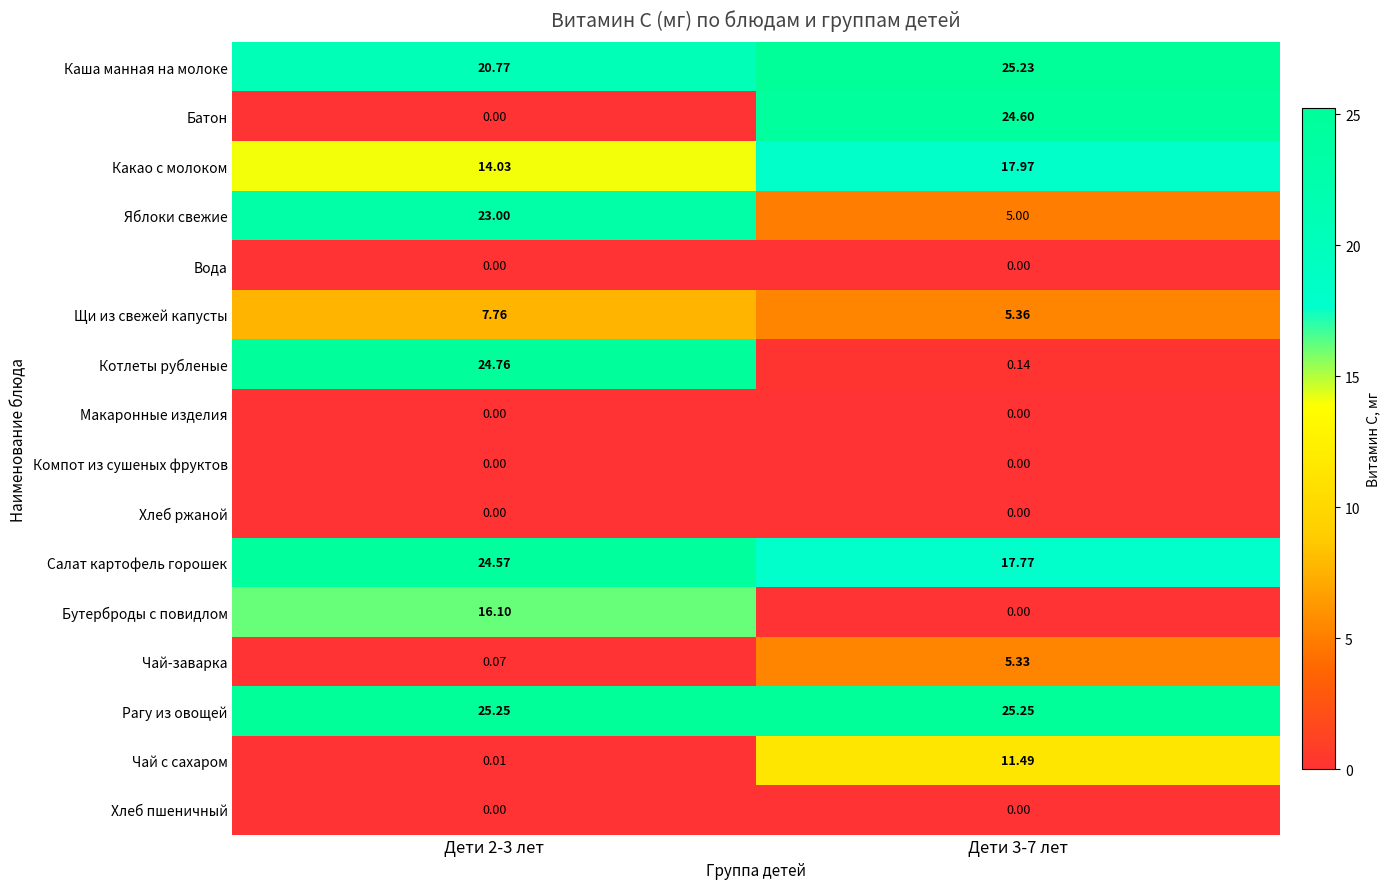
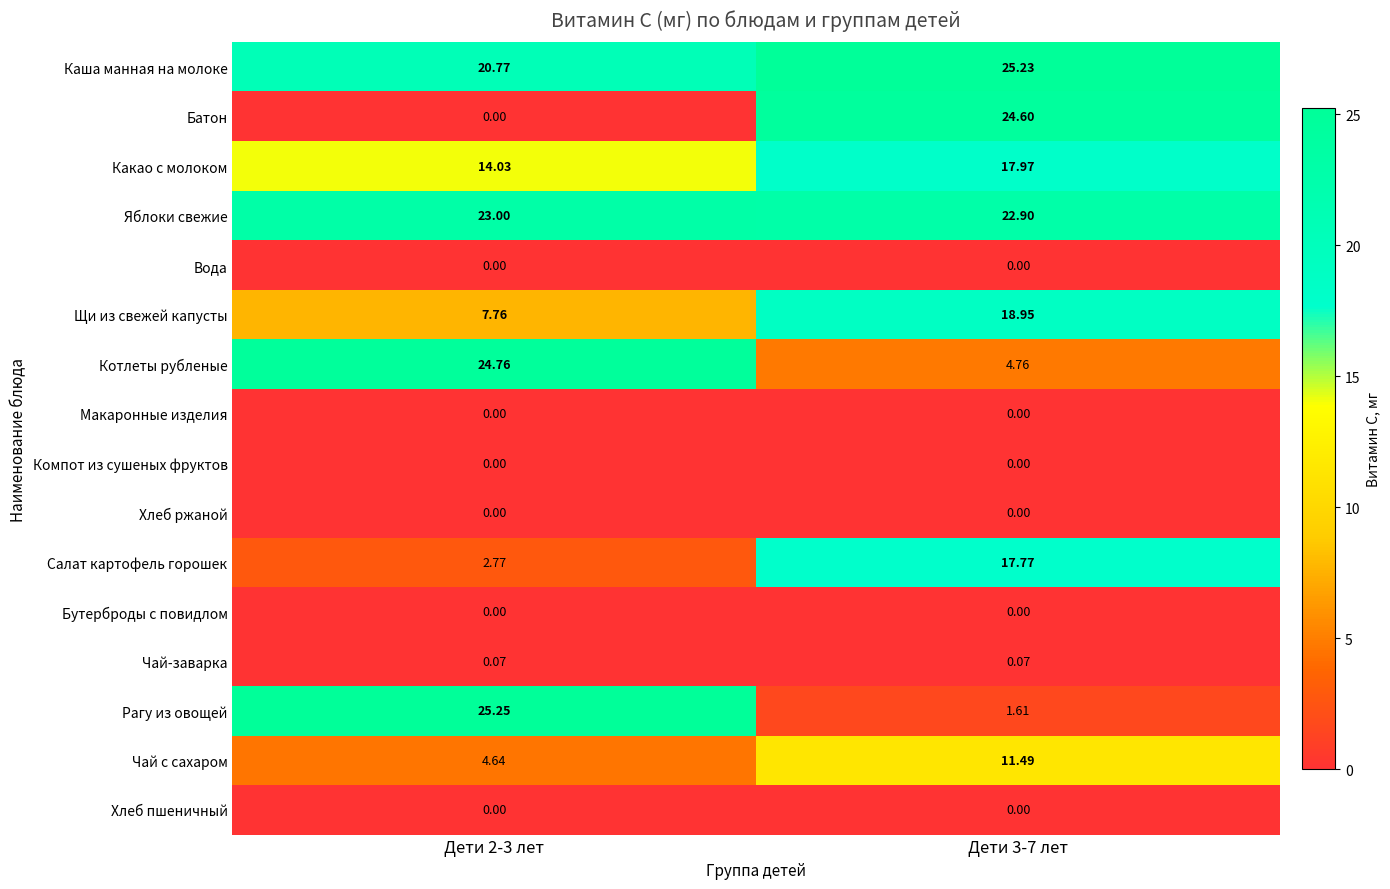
Яблоки свежие, Дети 3-7 лет: 5.00 -> 22.90
Щи из свежей капусты, Дети 3-7 лет: 5.36 -> 18.95
Котлеты рубленые, Дети 3-7 лет: 0.14 -> 4.76
Салат картофель горошек, Дети 2-3 лет: 24.57 -> 2.77
Бутерброды с повидлом, Дети 2-3 лет: 16.10 -> 0.00
Чай-заварка, Дети 3-7 лет: 5.33 -> 0.07
Рагу из овощей, Дети 3-7 лет: 25.25 -> 1.61
Чай с сахаром, Дети 2-3 лет: 0.01 -> 4.64
